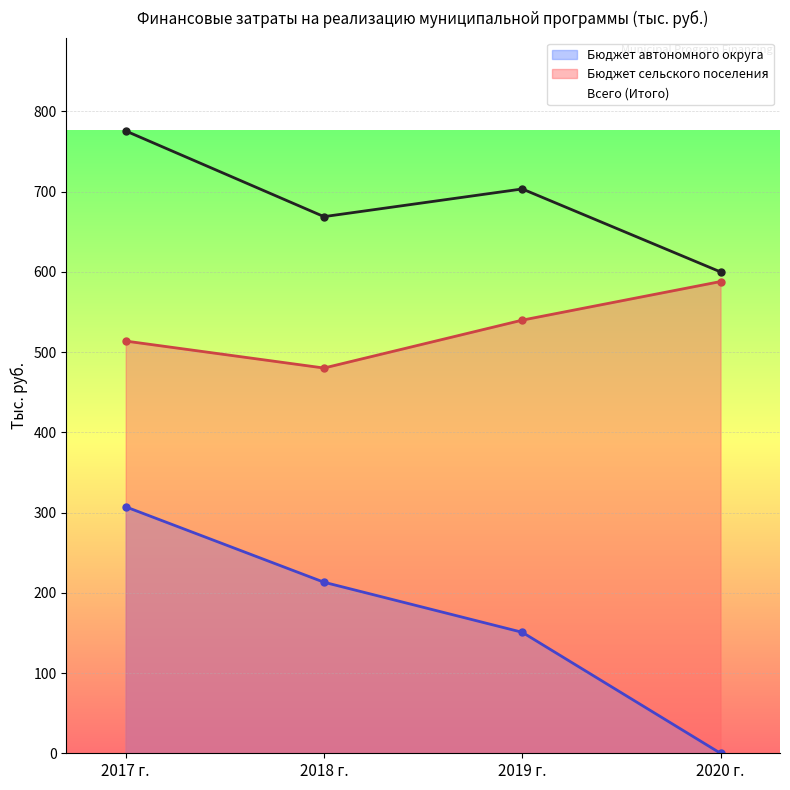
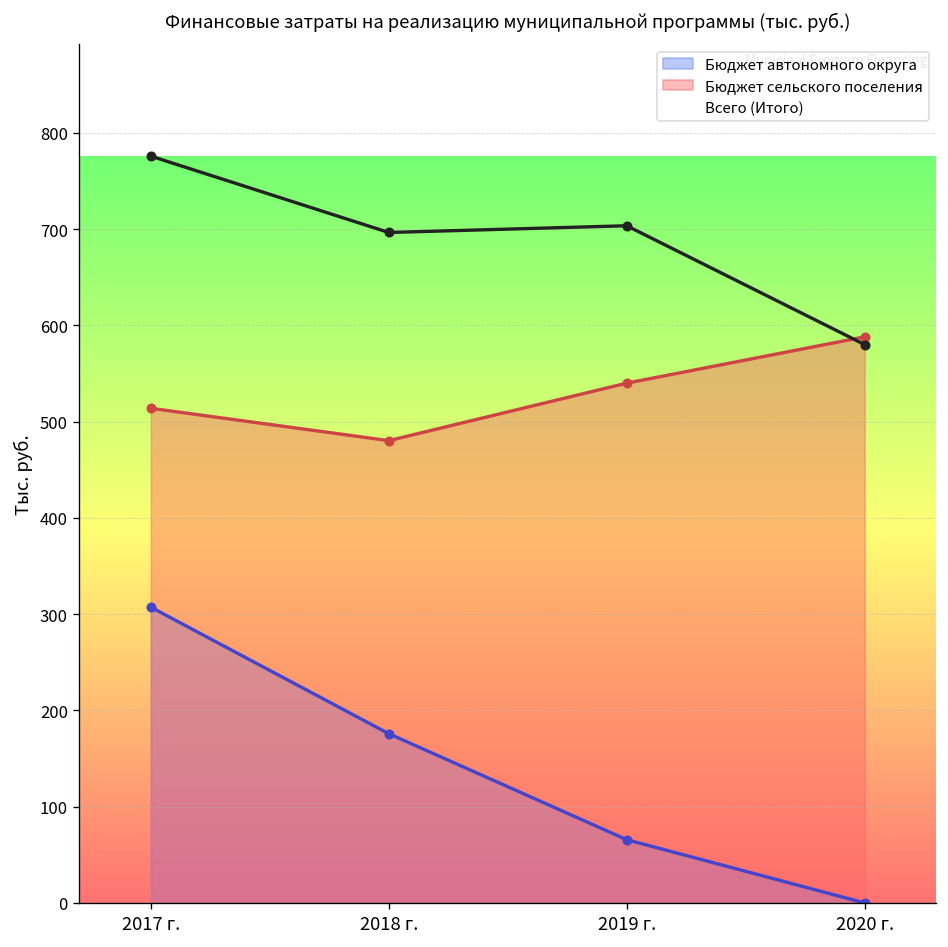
Бюджет автономного округа, 2018 г.: 210 -> 180
Всего (Итого), 2018 г.: 670 -> 700
Бюджет автономного округа, 2019 г.: 150 -> 70
Всего (Итого), 2020 г.: 600 -> 580
